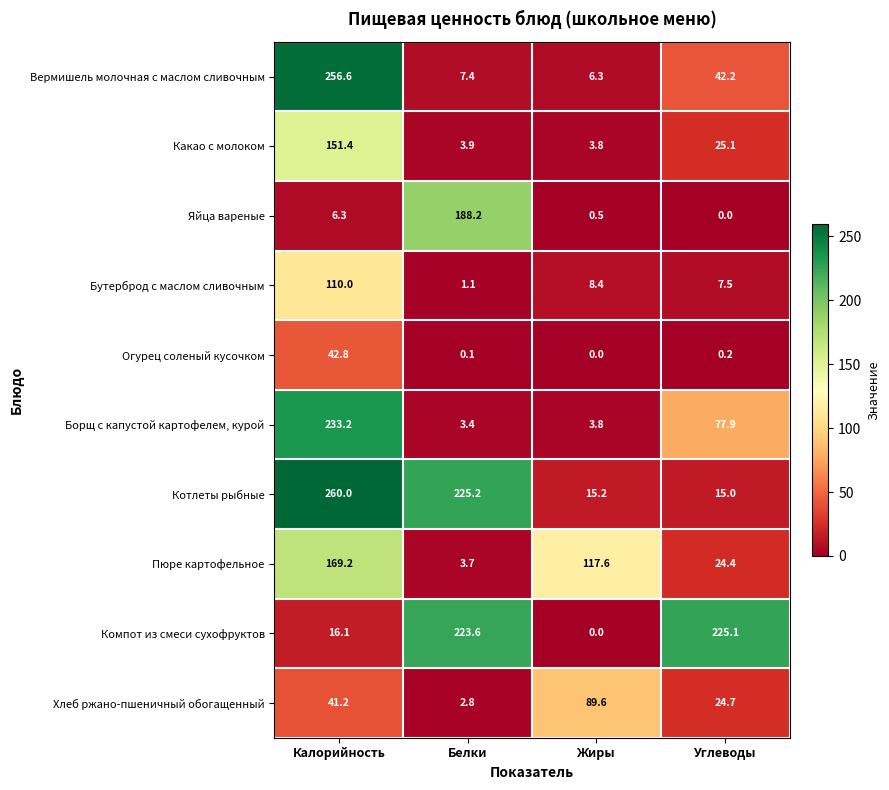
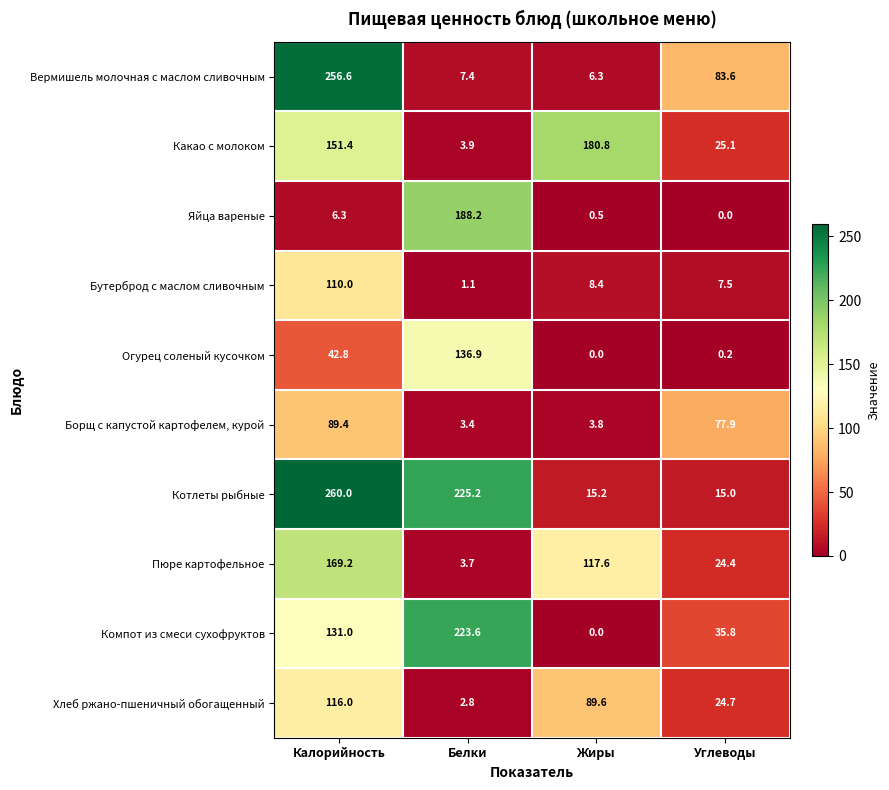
Вермишель молочная с маслом сливочным, Углеводы: 42.2 -> 83.6
Какао с молоком, Жиры: 3.8 -> 180.8
Огурец соленый кусочком, Белки: 0.1 -> 136.9
Борщ с капустой картофелем, курой, Калорийность: 233.2 -> 89.4
Компот из смеси сухофруктов, Калорийность: 16.1 -> 131.0
Компот из смеси сухофруктов, Углеводы: 225.1 -> 35.8
Хлеб ржано-пшеничный обогащенный, Калорийность: 41.2 -> 116.0
